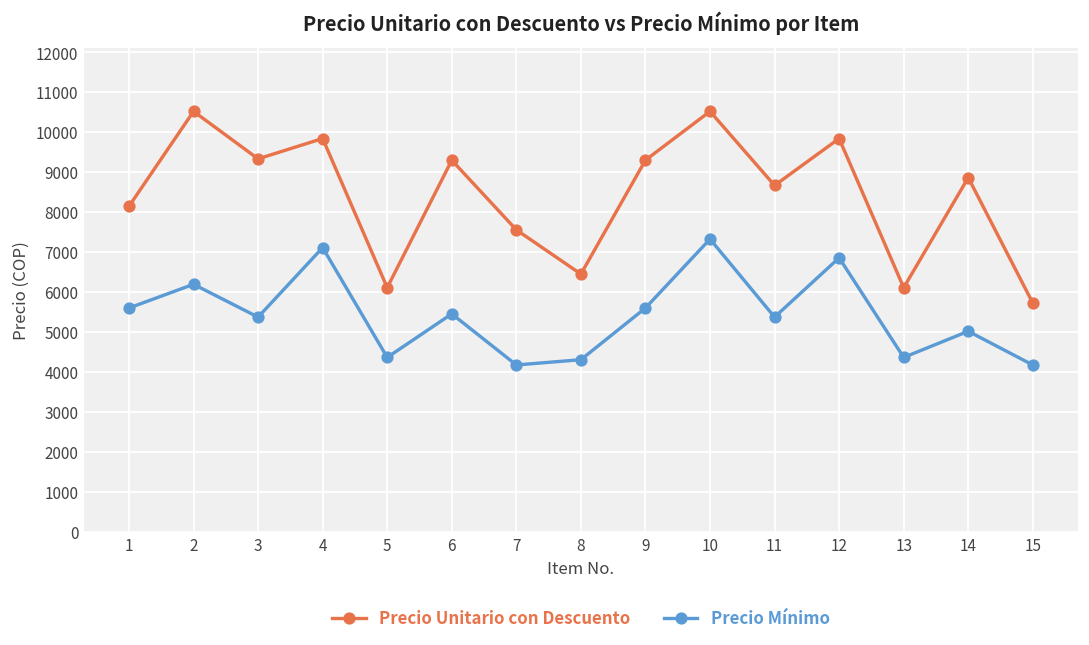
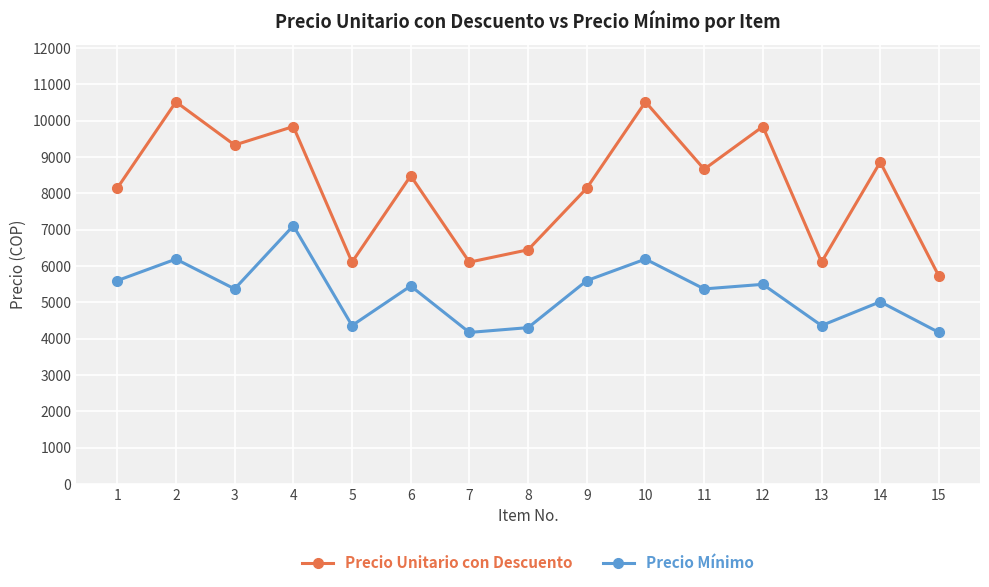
Precio Unitario con Descuento, 6: 9300 -> 8500
Precio Unitario con Descuento, 7: 7600 -> 6100
Precio Unitario con Descuento, 9: 9300 -> 8100
Precio Mínimo, 10: 7300 -> 6200
Precio Mínimo, 12: 6900 -> 5500
